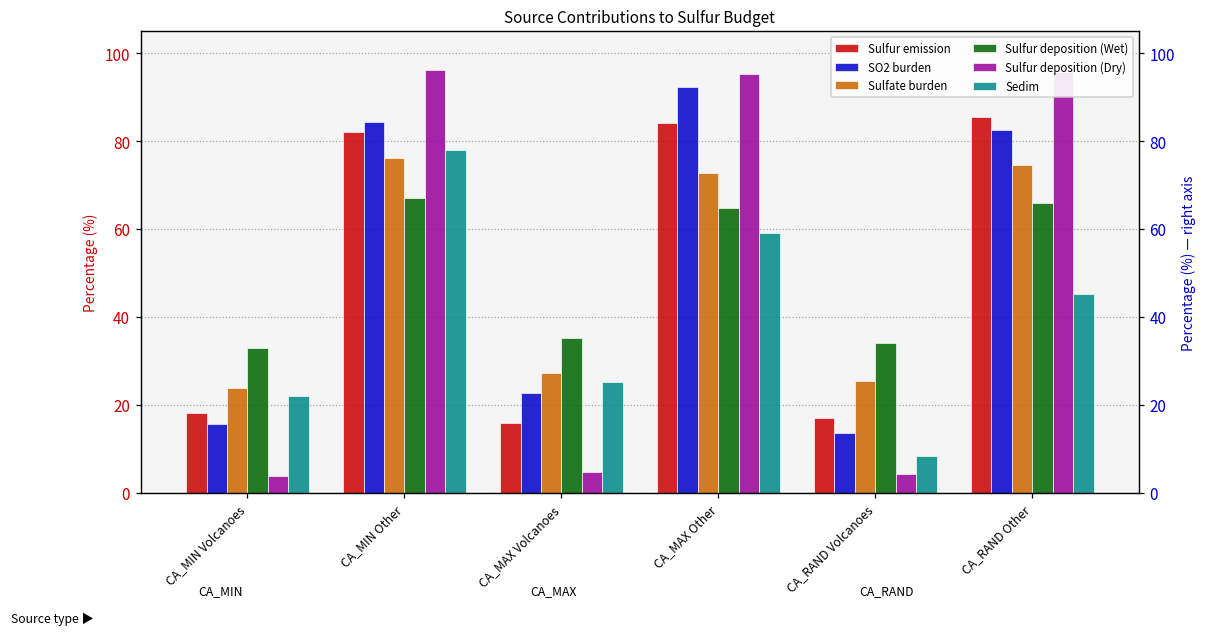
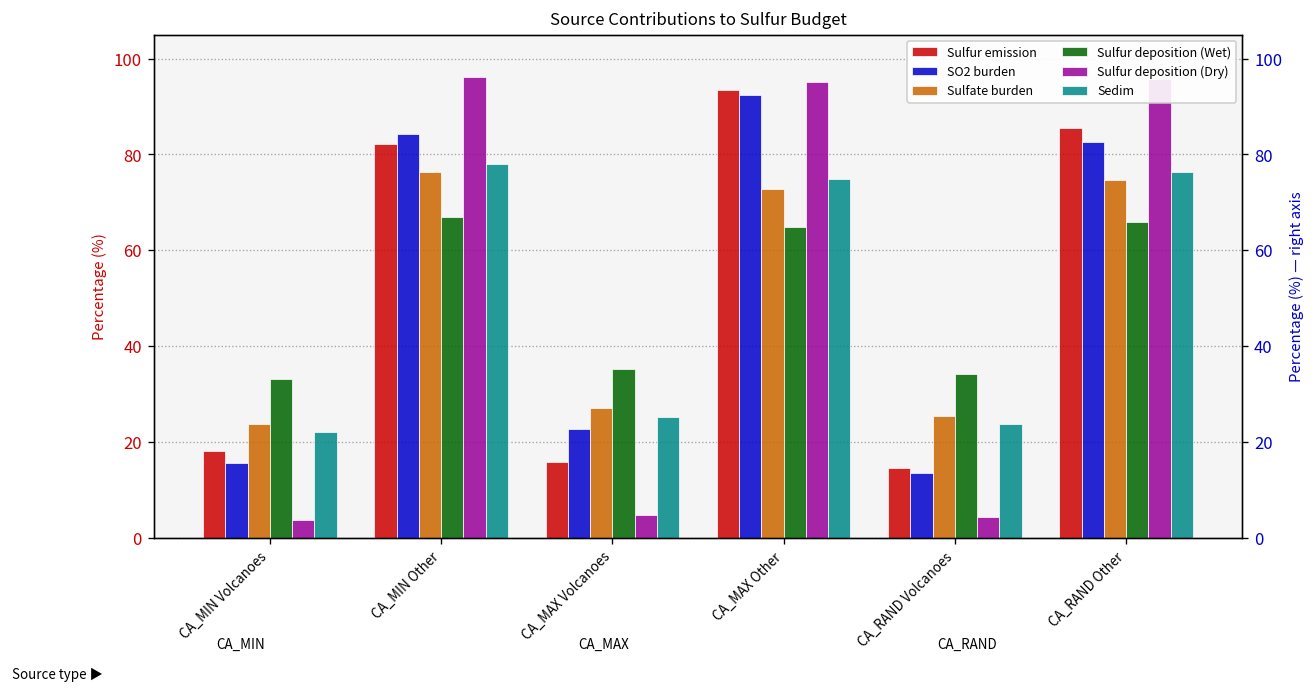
Sulfur emission, CA_MAX Other: 84 -> 94
Sedim, CA_MAX Other: 59 -> 75
Sulfur emission, CA_RAND Volcanoes: 17 -> 15
Sedim, CA_RAND Volcanoes: 8 -> 24
Sedim, CA_RAND Other: 45 -> 76
